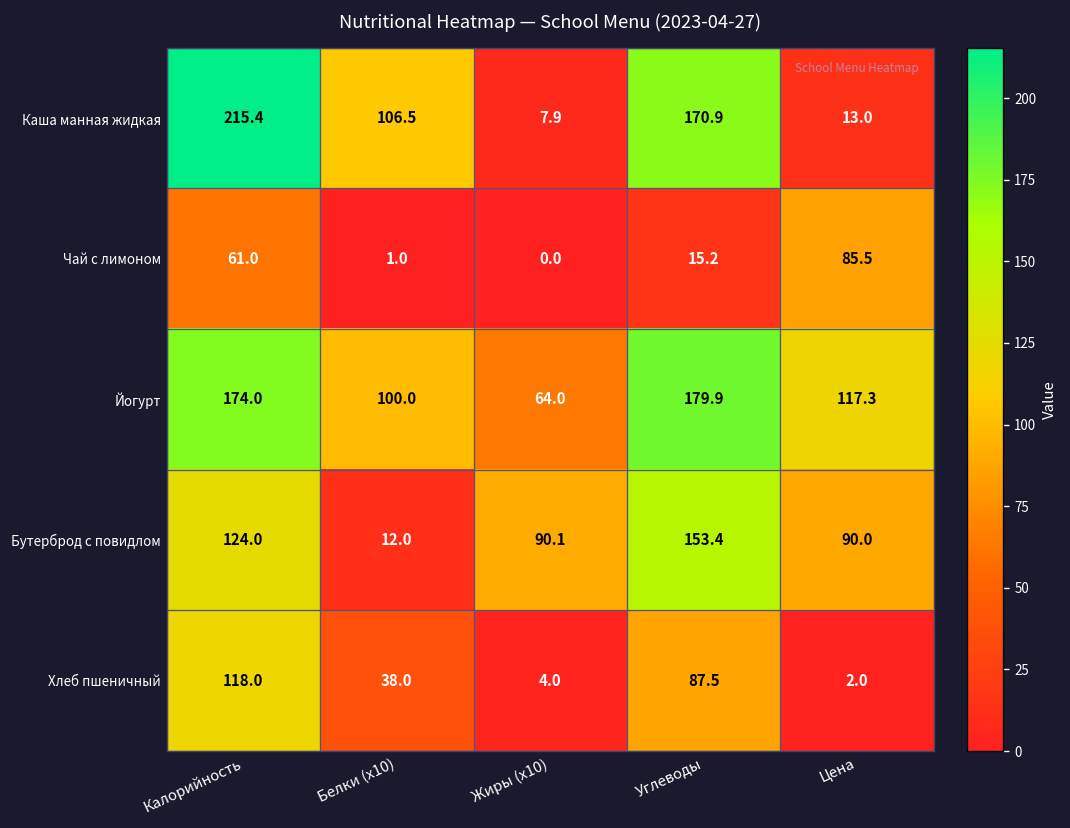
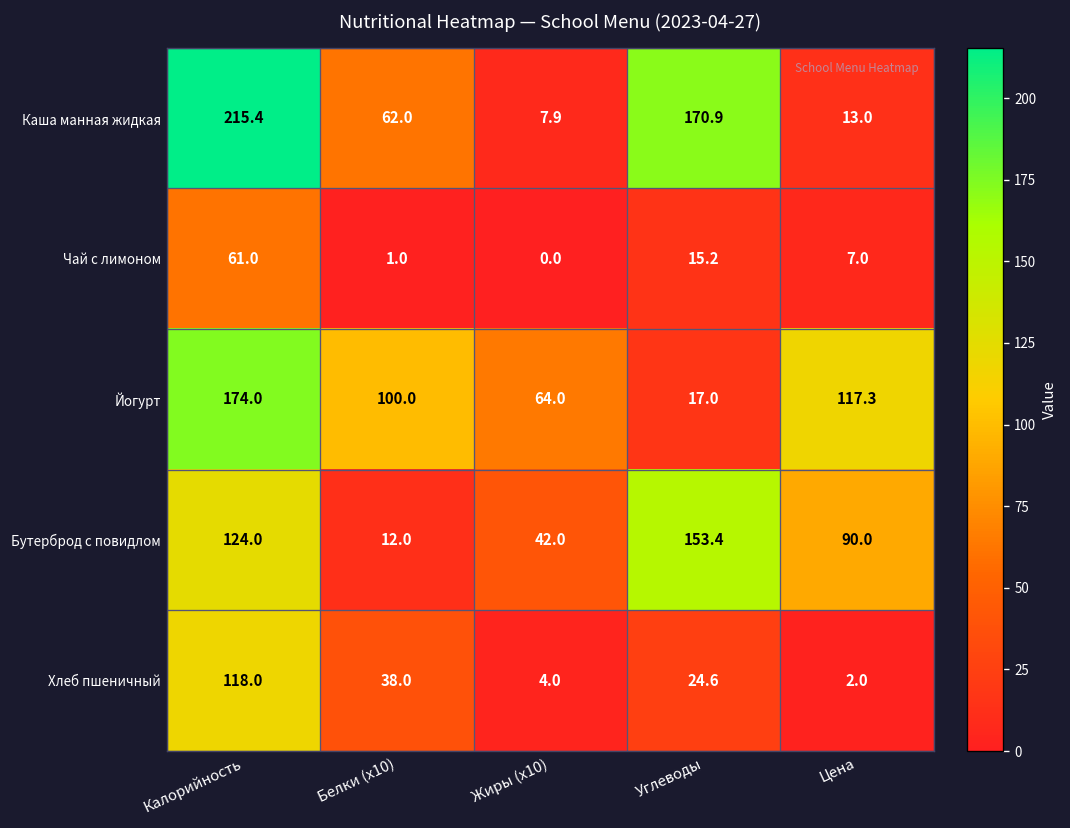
Каша манная жидкая, Белки (x10): 106.5 -> 62.0
Чай с лимоном, Цена: 85.5 -> 7.0
Йогурт, Углеводы: 179.9 -> 17.0
Бутерброд с повидлом, Жиры (x10): 90.1 -> 42.0
Хлеб пшеничный, Углеводы: 87.5 -> 24.6
